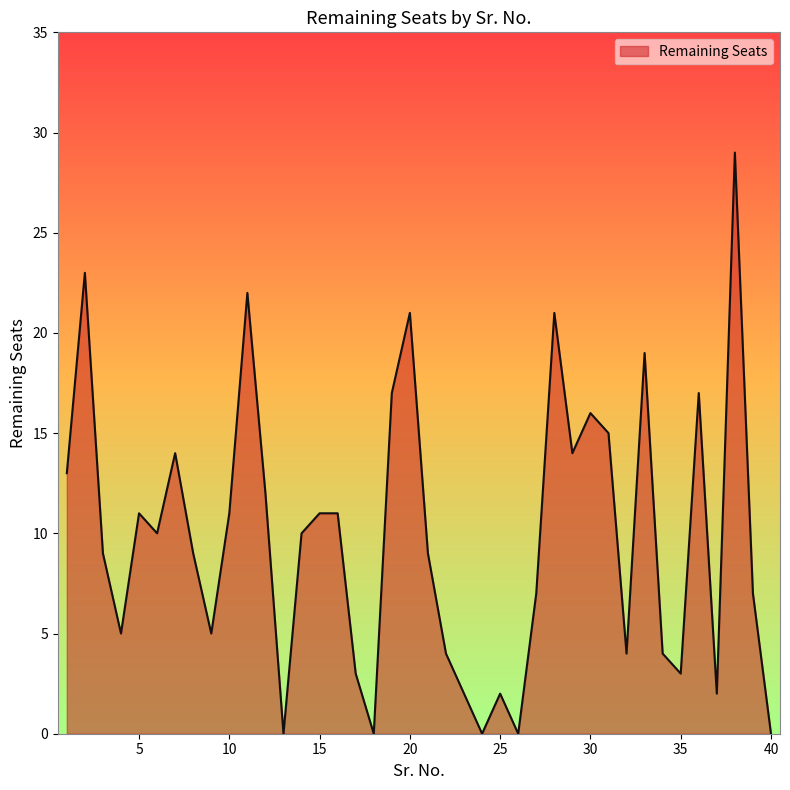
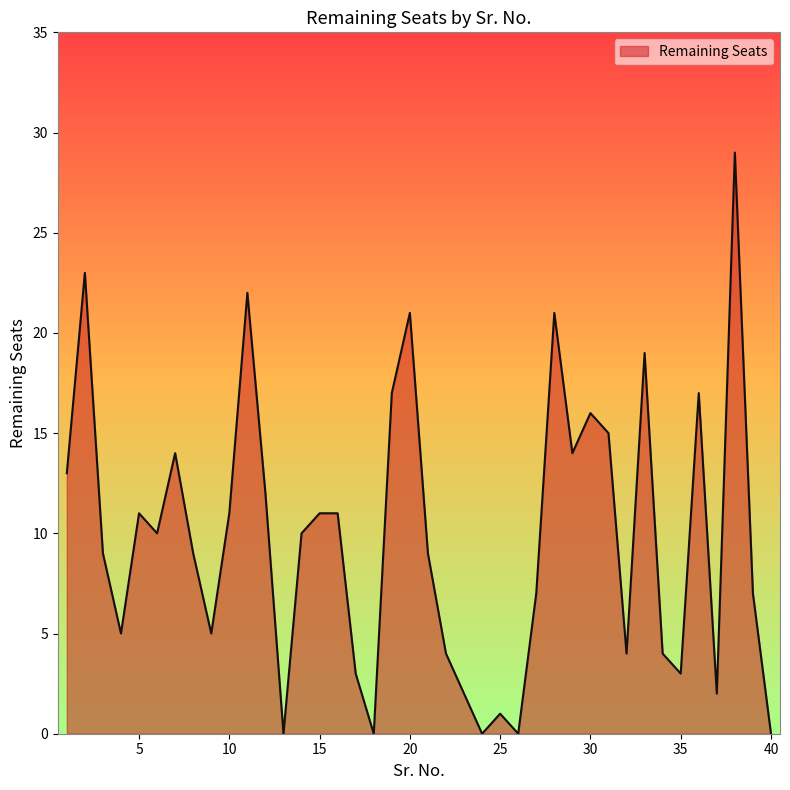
25: 2 -> 1
